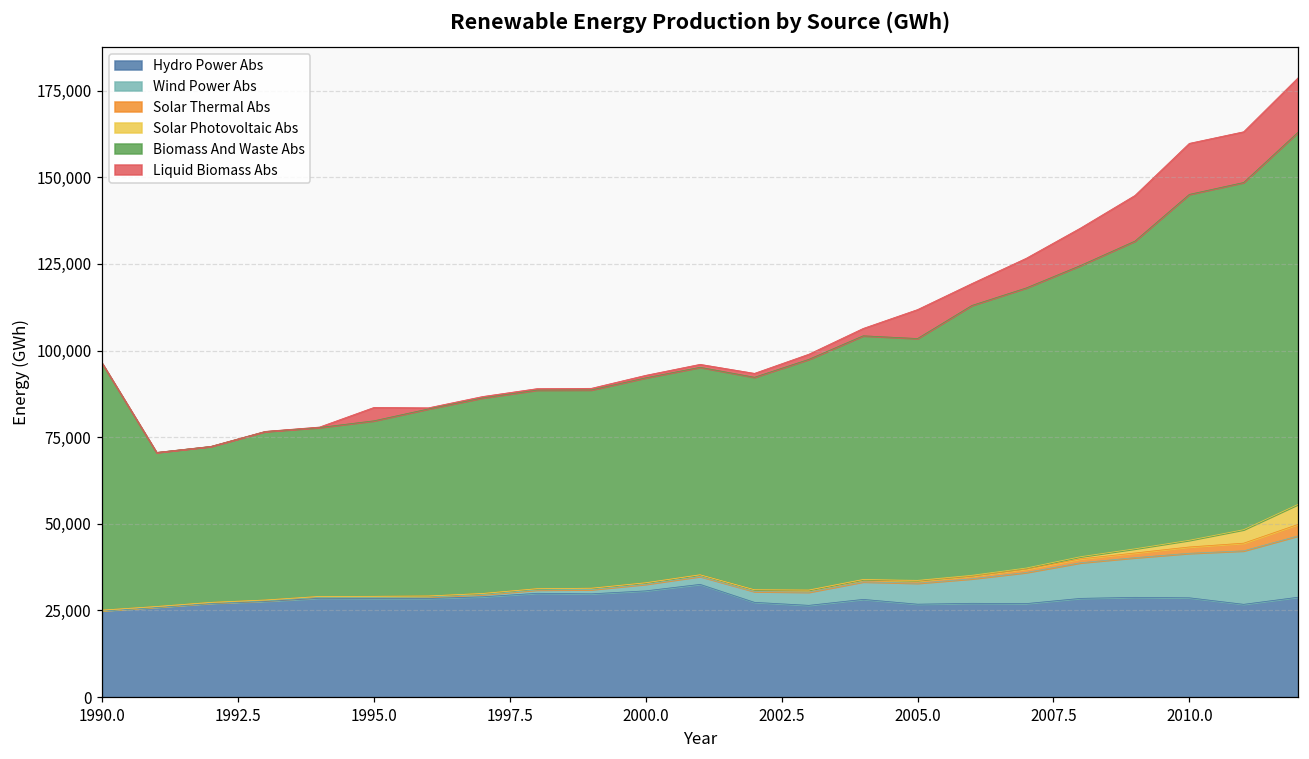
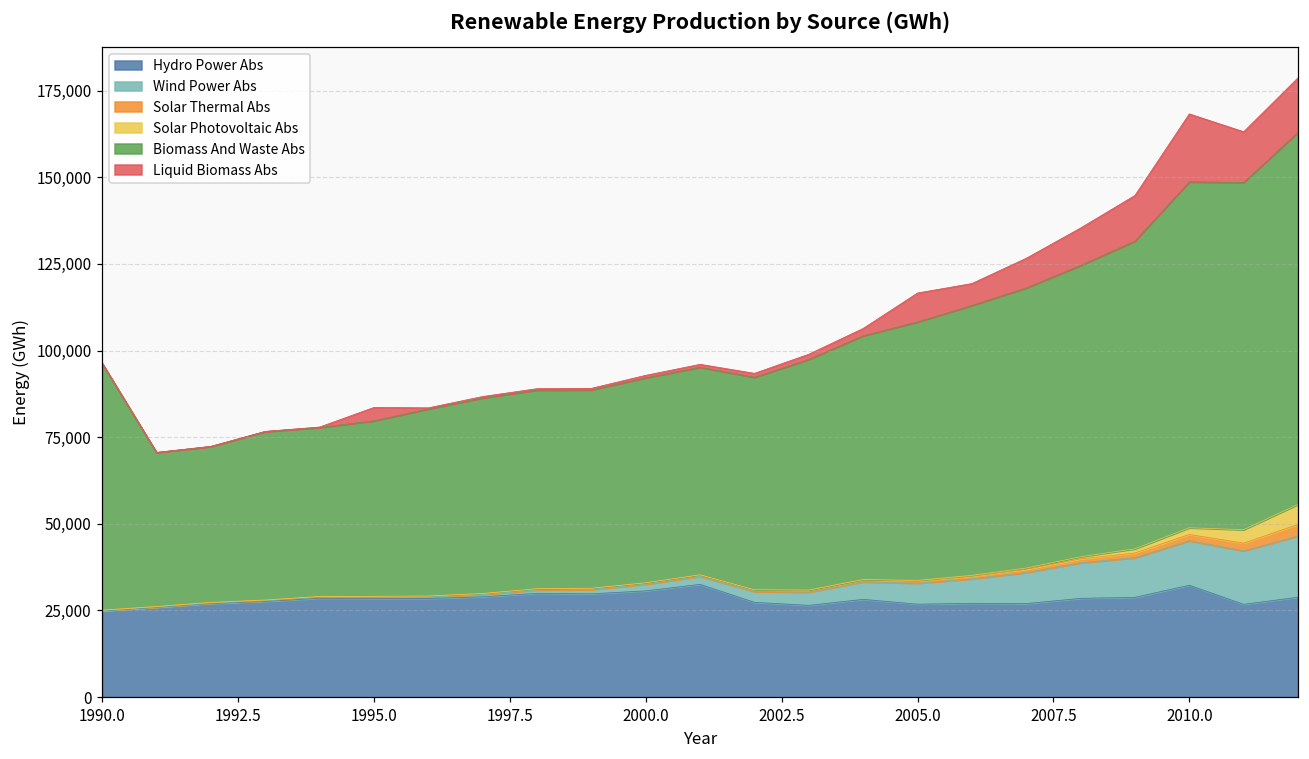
Biomass And Waste Abs, 2005.0: 70,000 -> 75,000
Hydro Power Abs, 2010.0: 29,000 -> 32,000
Liquid Biomass Abs, 2010.0: 15,000 -> 20,000
